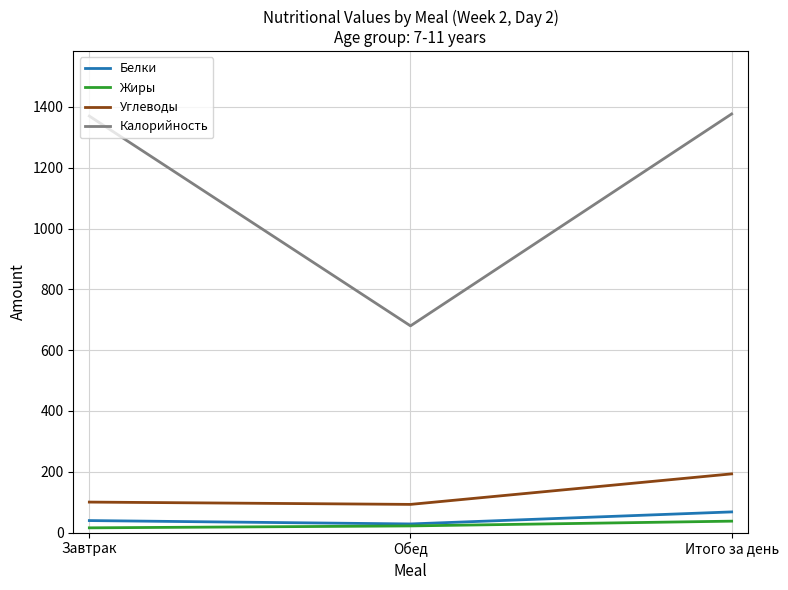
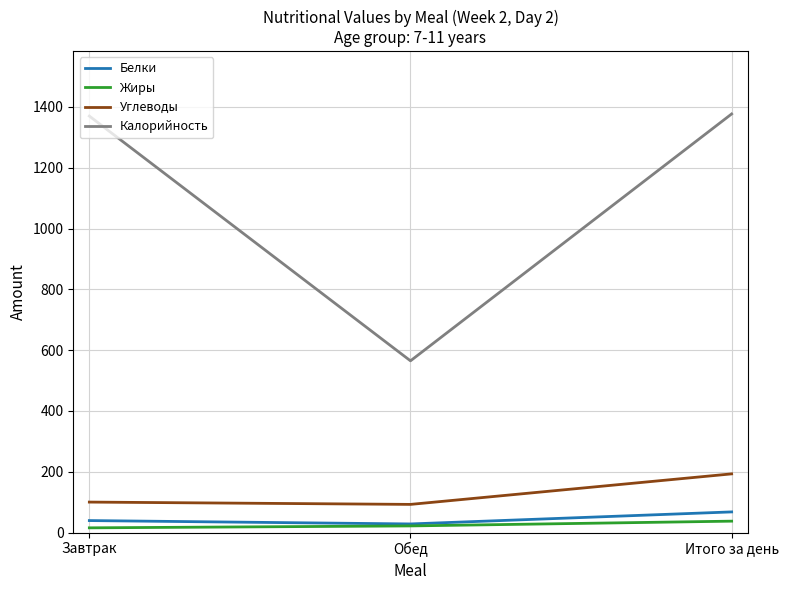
Калорийность, Обед: 680 -> 570
